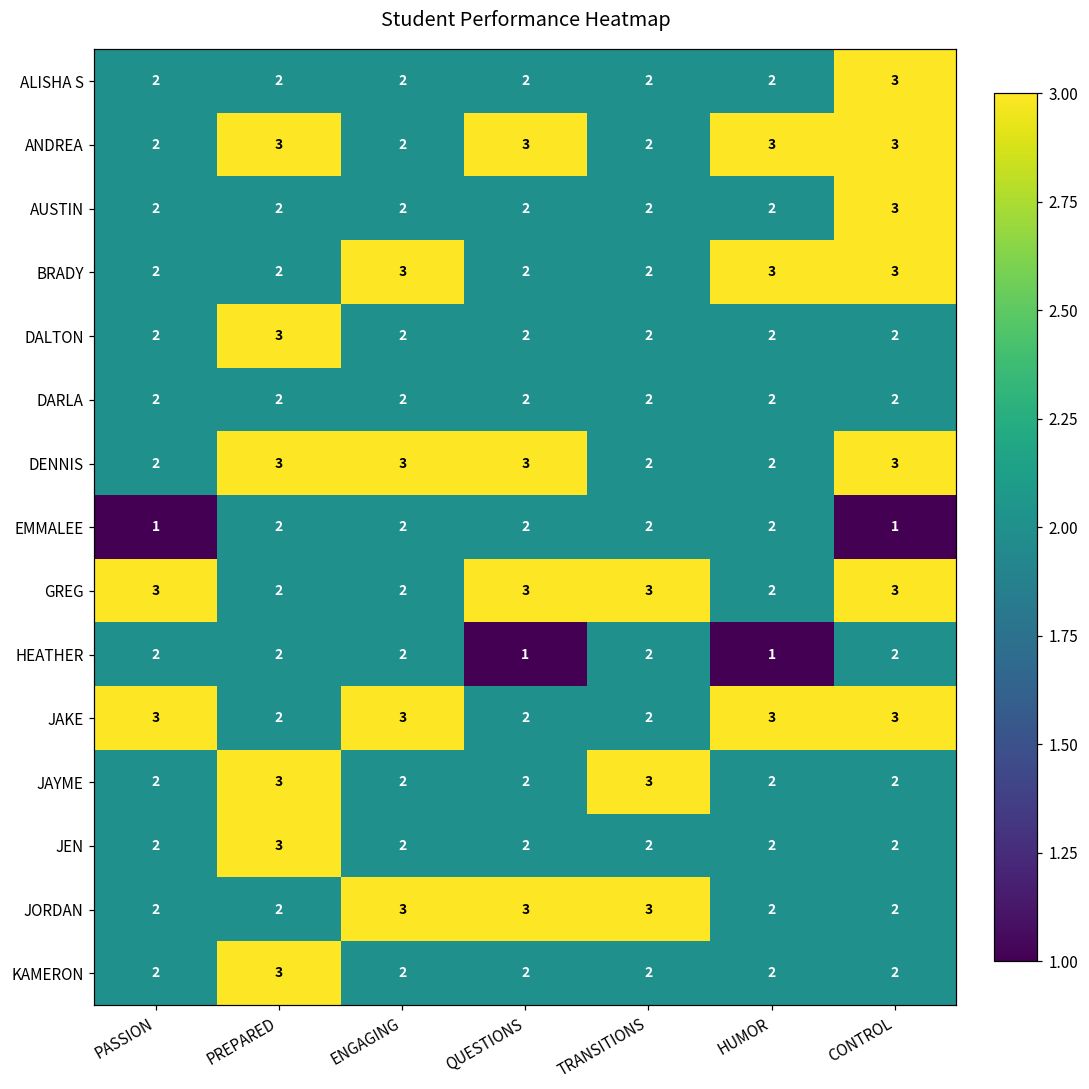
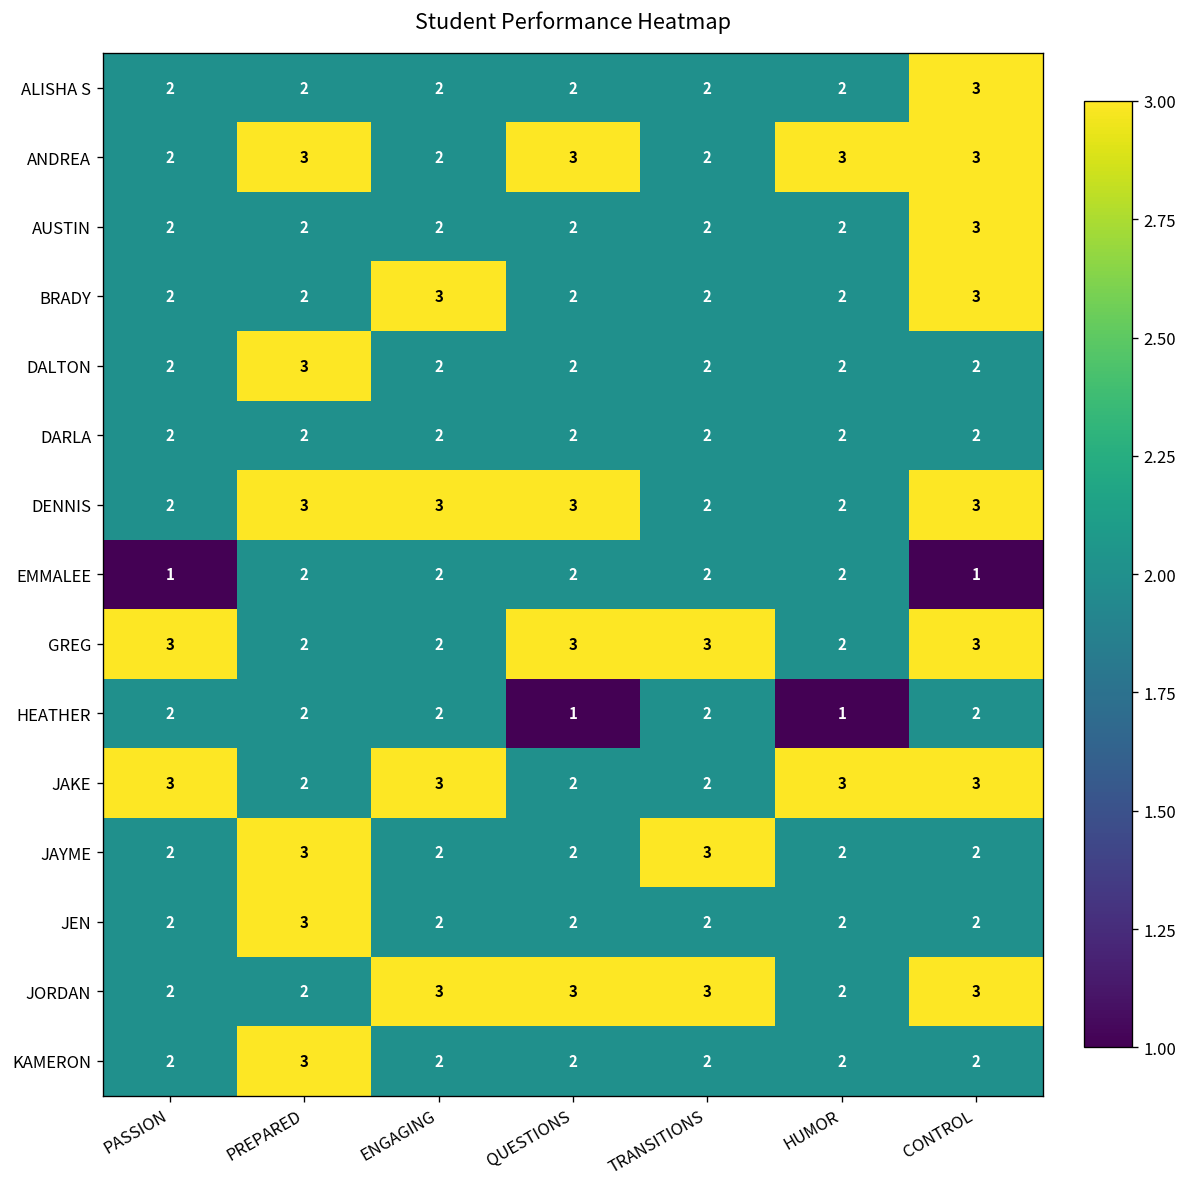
BRADY, HUMOR: 3 -> 2
JORDAN, CONTROL: 2 -> 3
